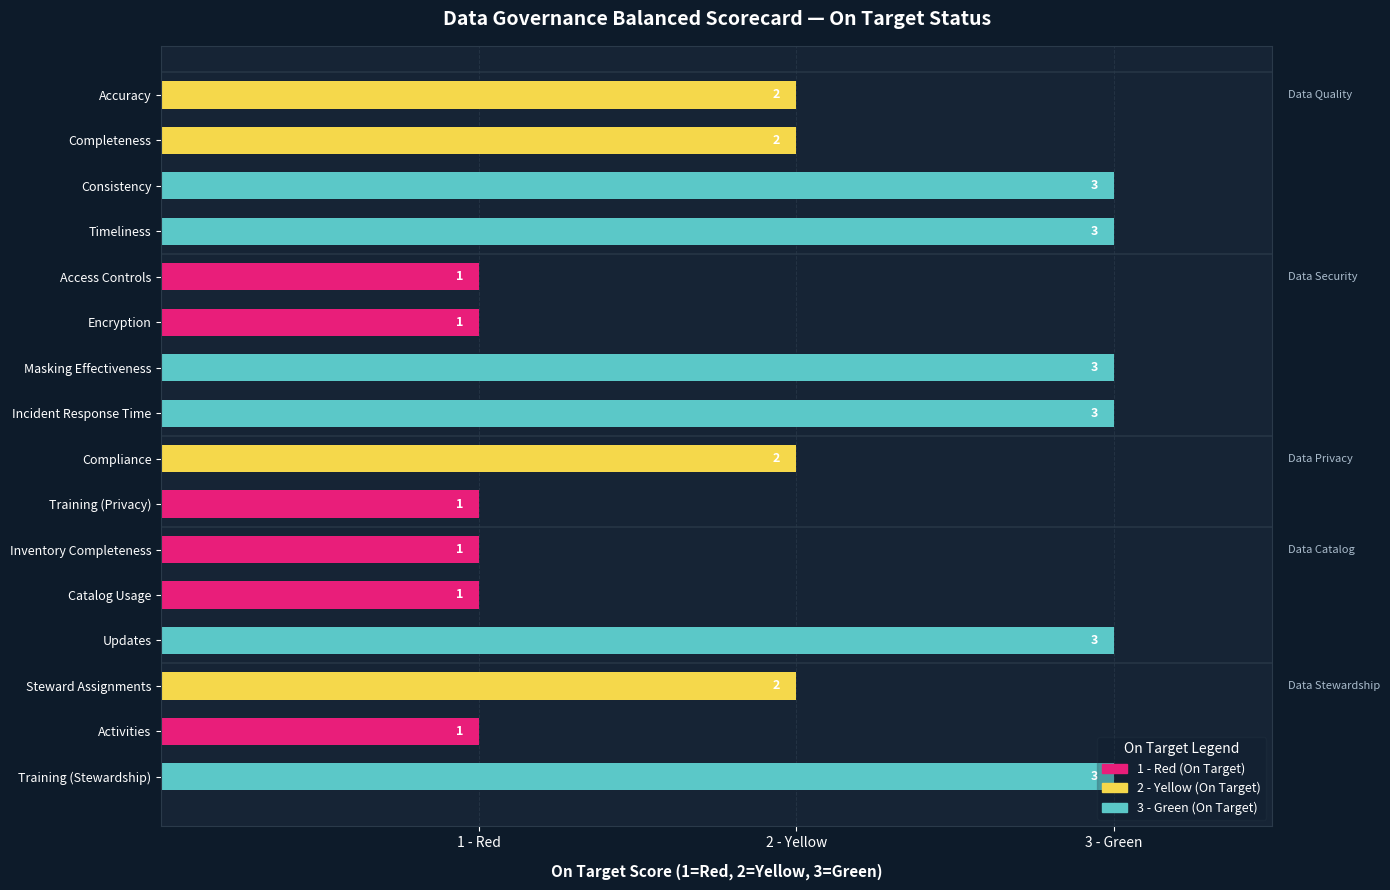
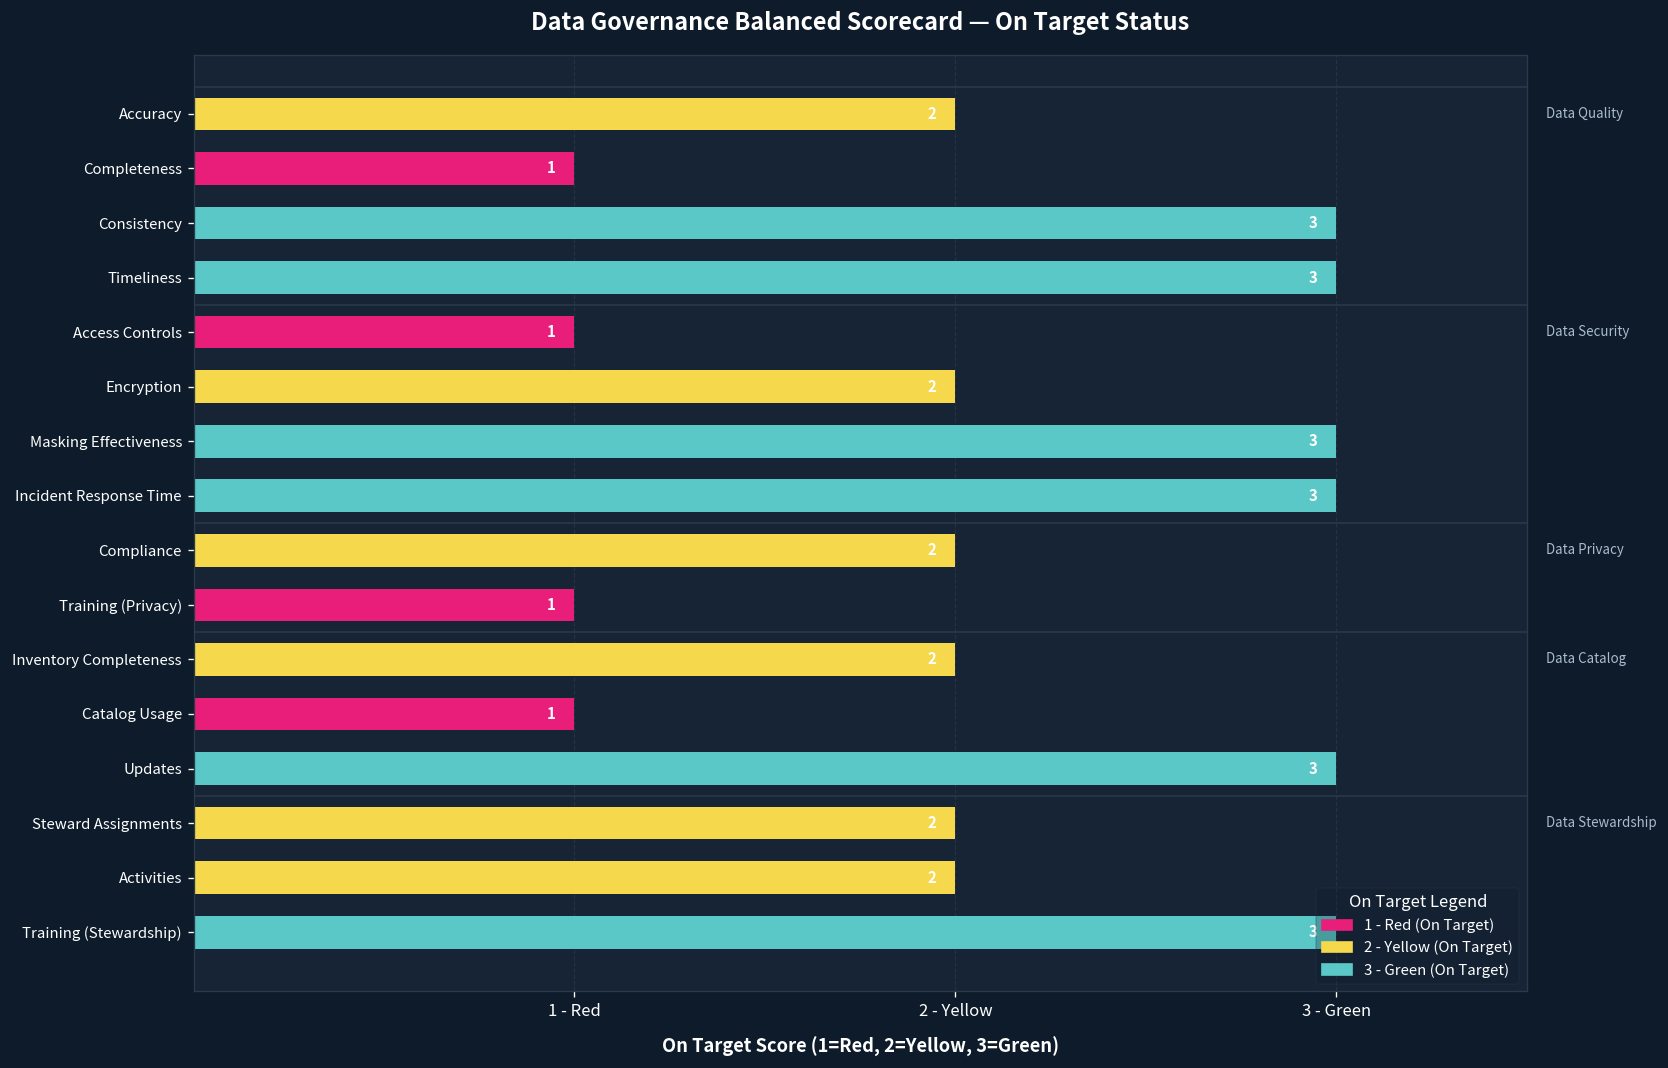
Completeness: 2 -> 1
Encryption: 1 -> 2
Inventory Completeness: 1 -> 2
Activities: 1 -> 2
